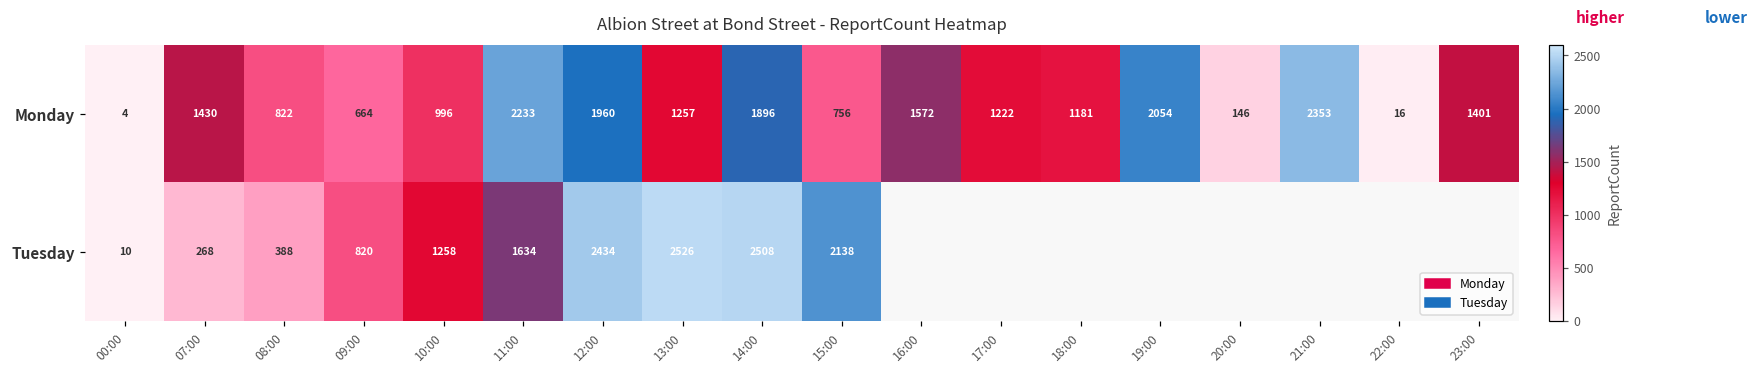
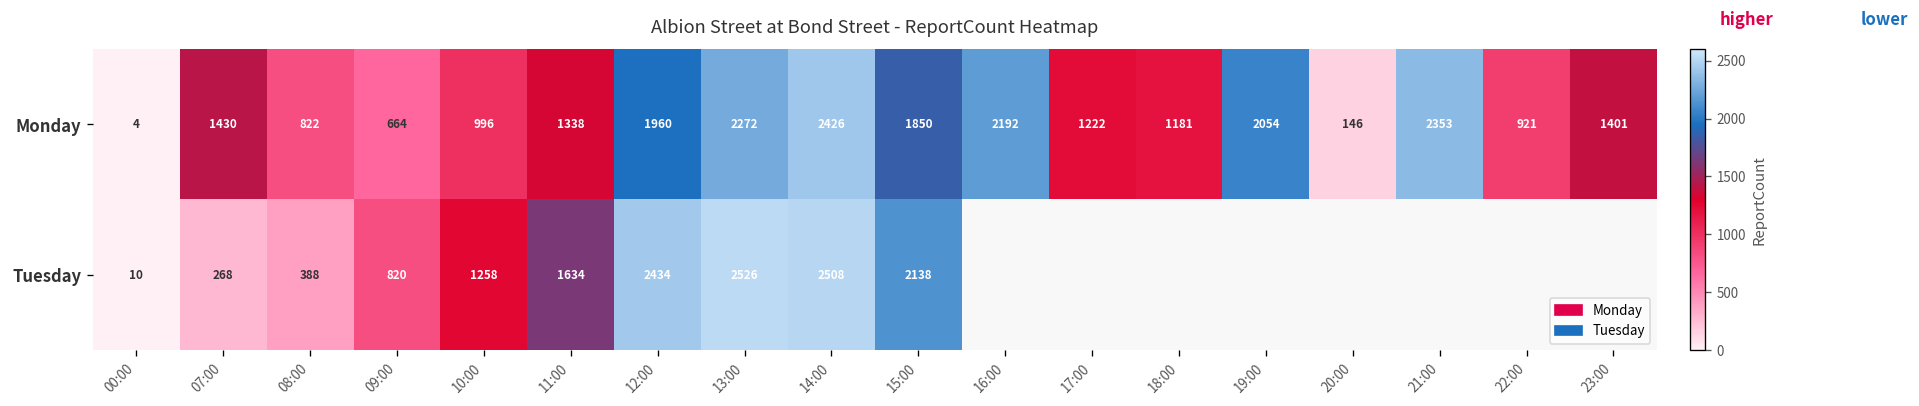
Monday, 11:00: 2233 -> 1338
Monday, 13:00: 1257 -> 2272
Monday, 14:00: 1896 -> 2426
Monday, 15:00: 756 -> 1850
Monday, 16:00: 1572 -> 2192
Monday, 22:00: 16 -> 921
